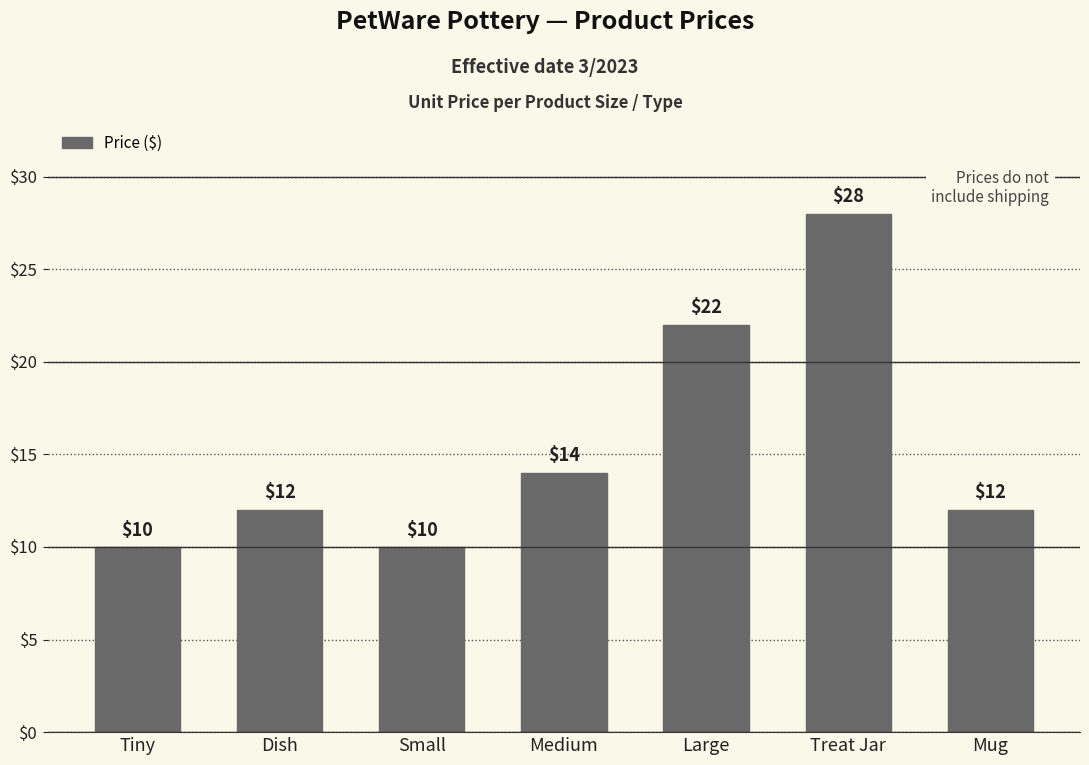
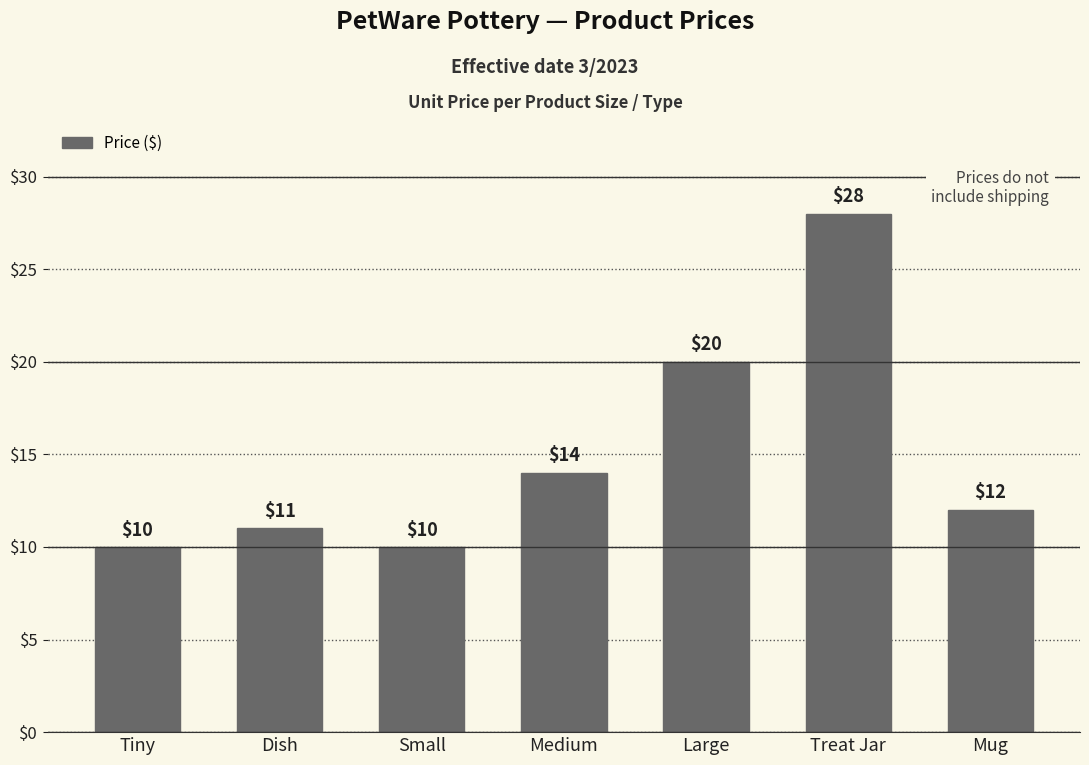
Dish: $12 -> $11
Large: $22 -> $20
